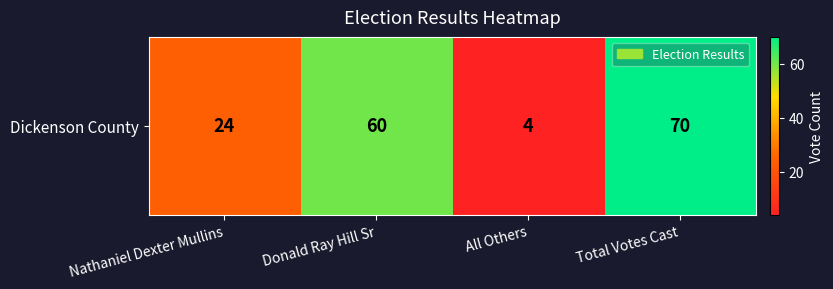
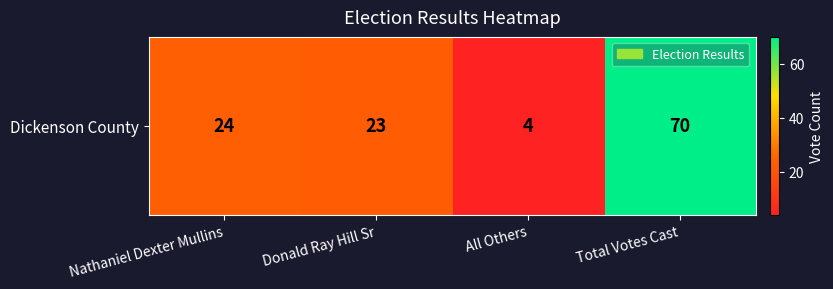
Dickenson County, Donald Ray Hill Sr: 60 -> 23
